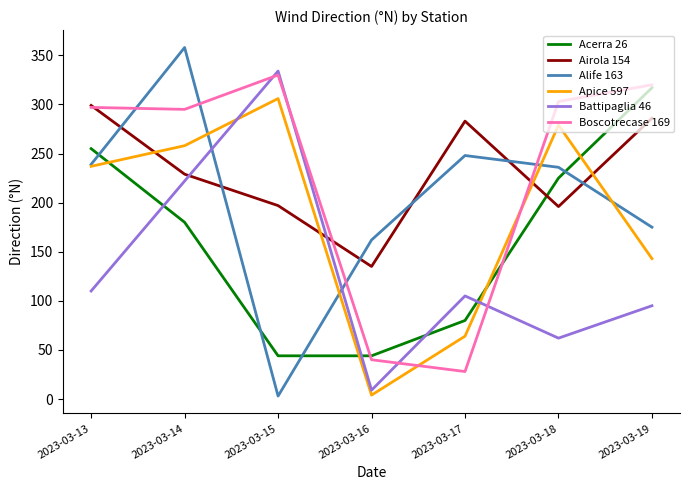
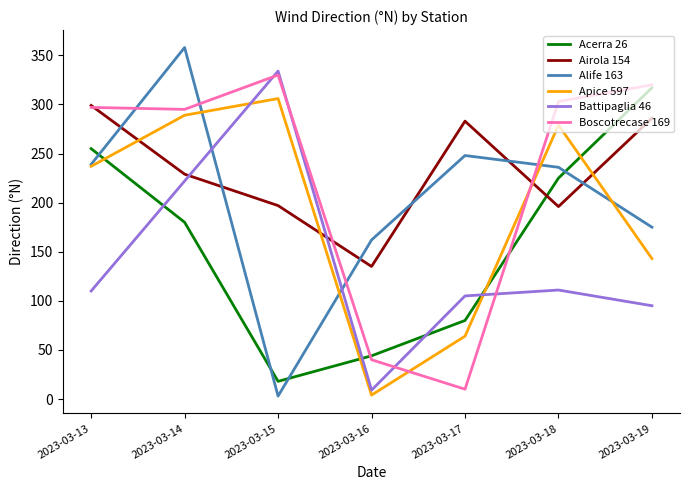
Apice 597, 2023-03-14: 260 -> 290
Acerra 26, 2023-03-15: 40 -> 20
Boscotrecase 169, 2023-03-17: 30 -> 10
Battipaglia 46, 2023-03-18: 60 -> 110
